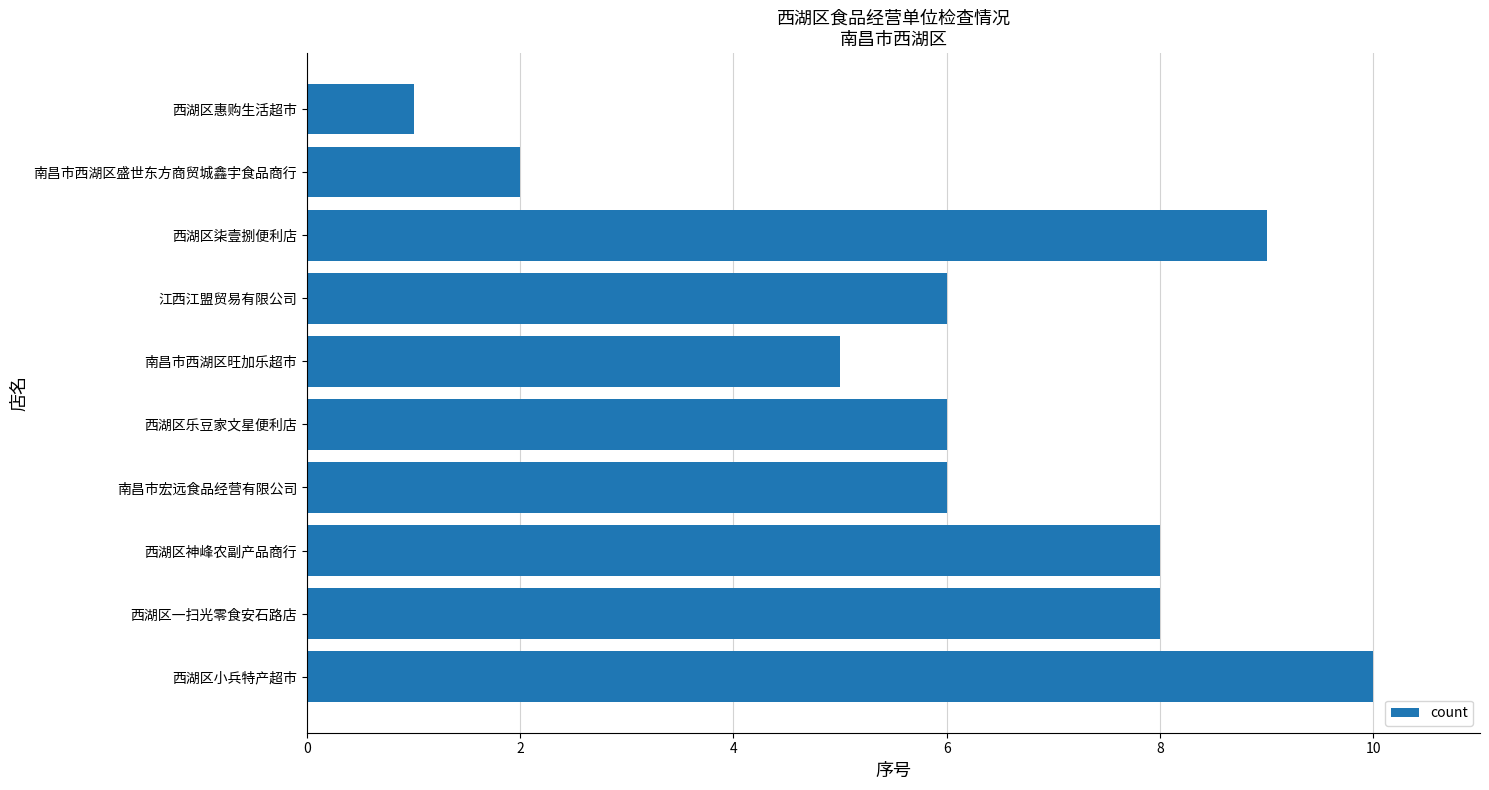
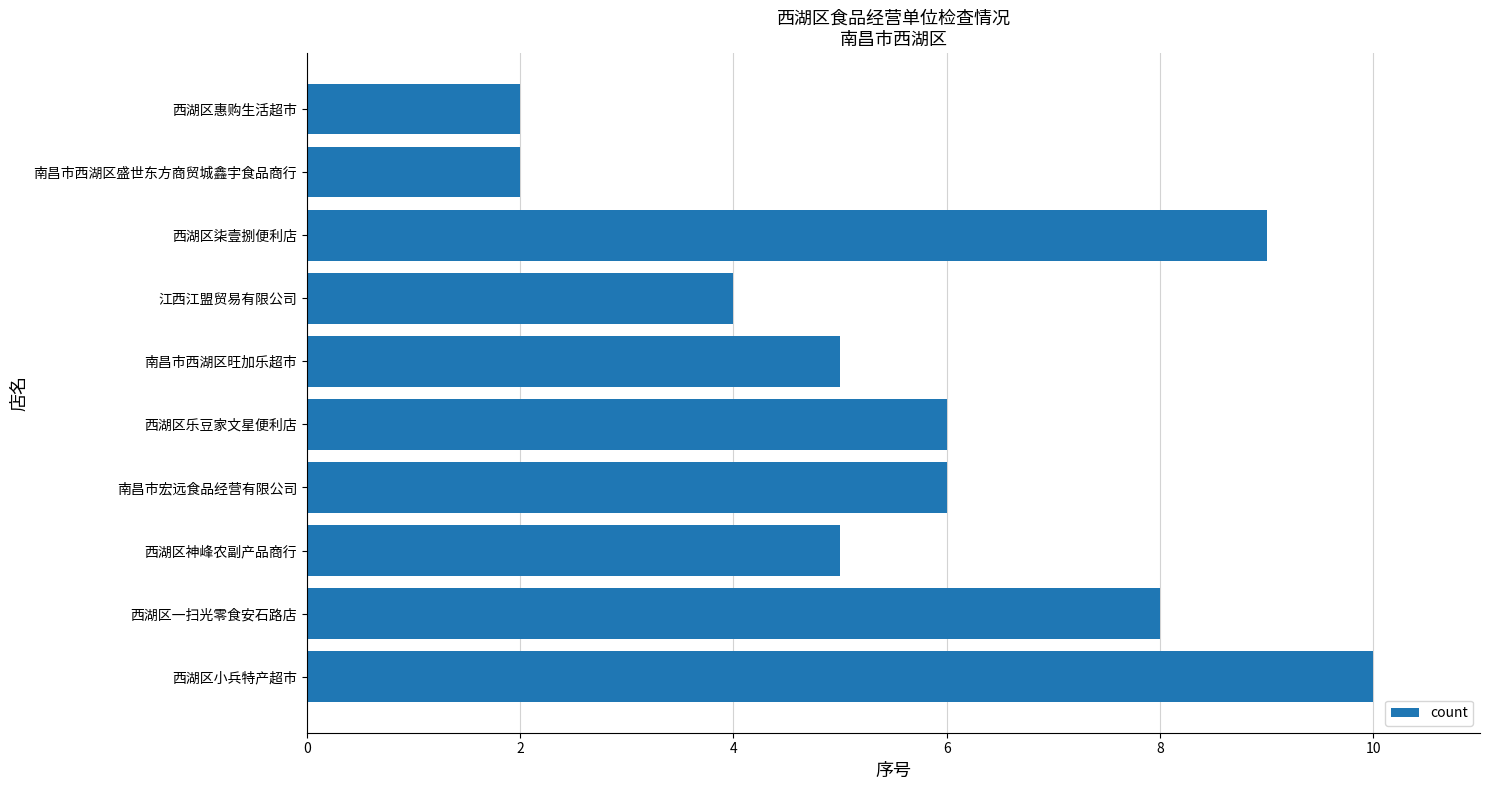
西湖区惠购生活超市: 1 -> 2
江西江盟贸易有限公司: 6 -> 4
西湖区神峰农副产品商行: 8 -> 5
